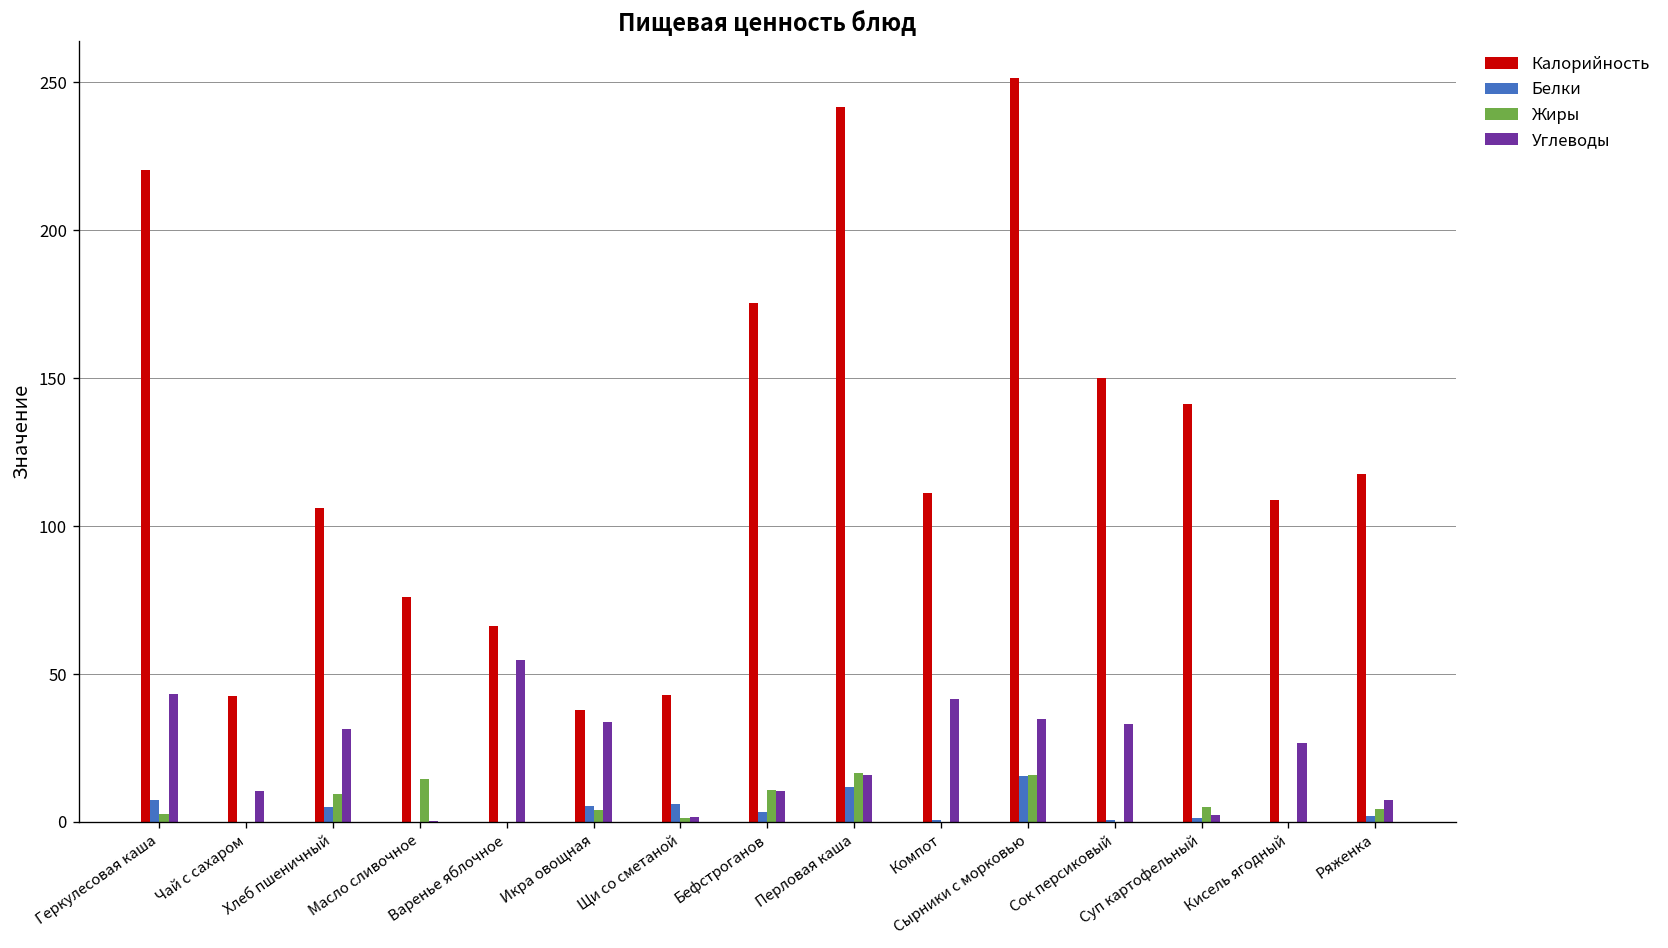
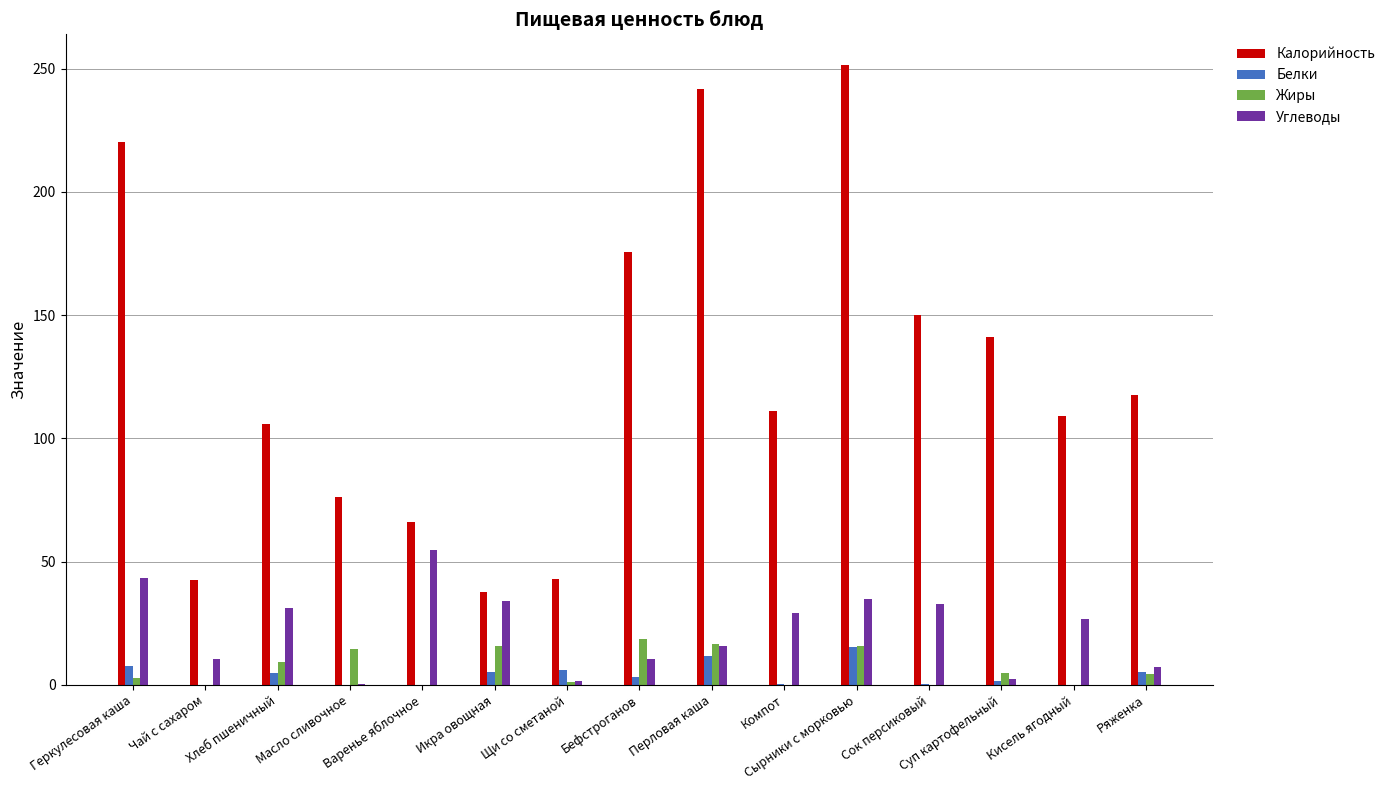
Жиры, Икра овощная: 4 -> 16
Жиры, Бефстроганов: 11 -> 19
Углеводы, Компот: 42 -> 29
Белки, Ряженка: 2 -> 5
